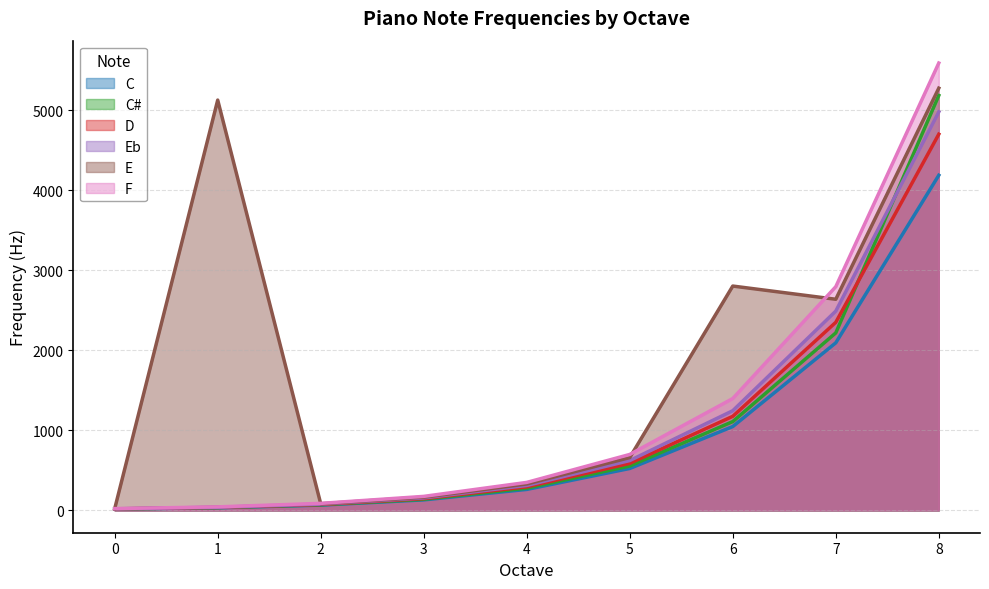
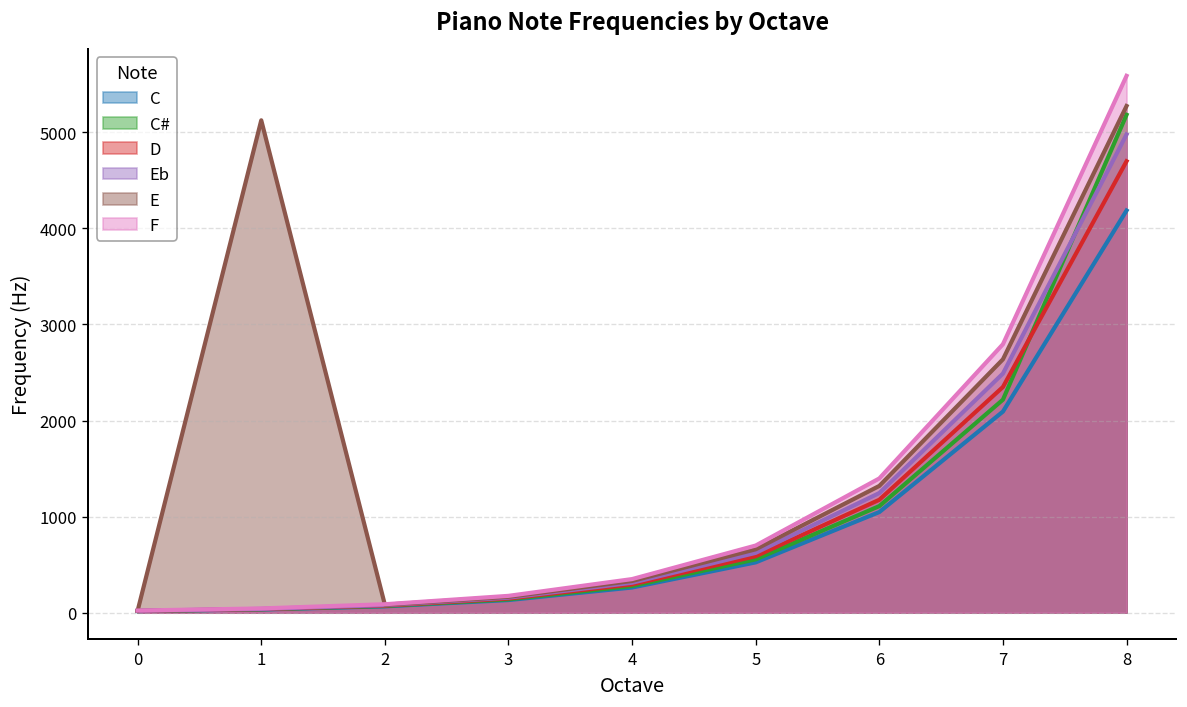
E, 6: 2800 -> 1300
